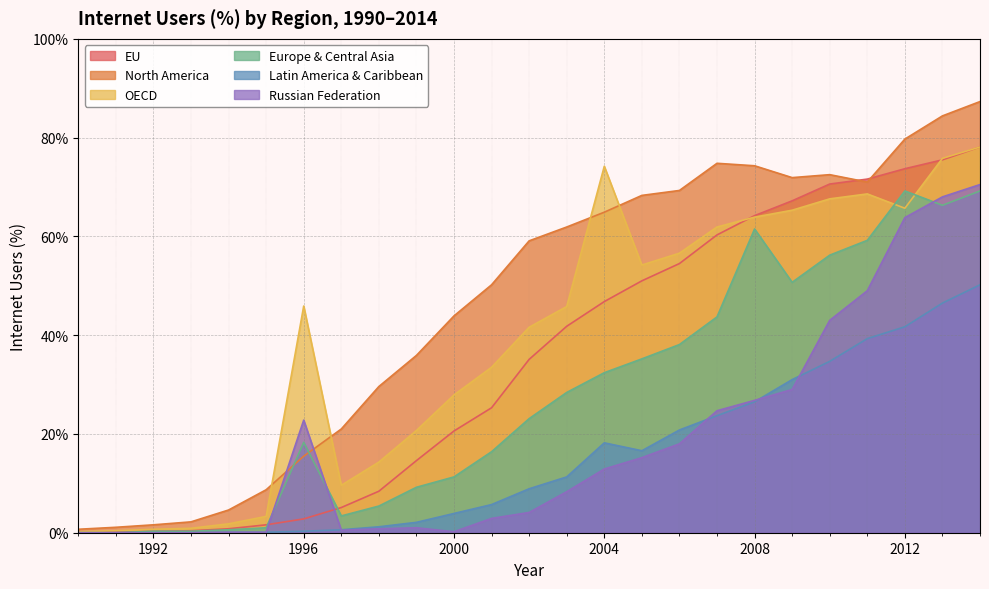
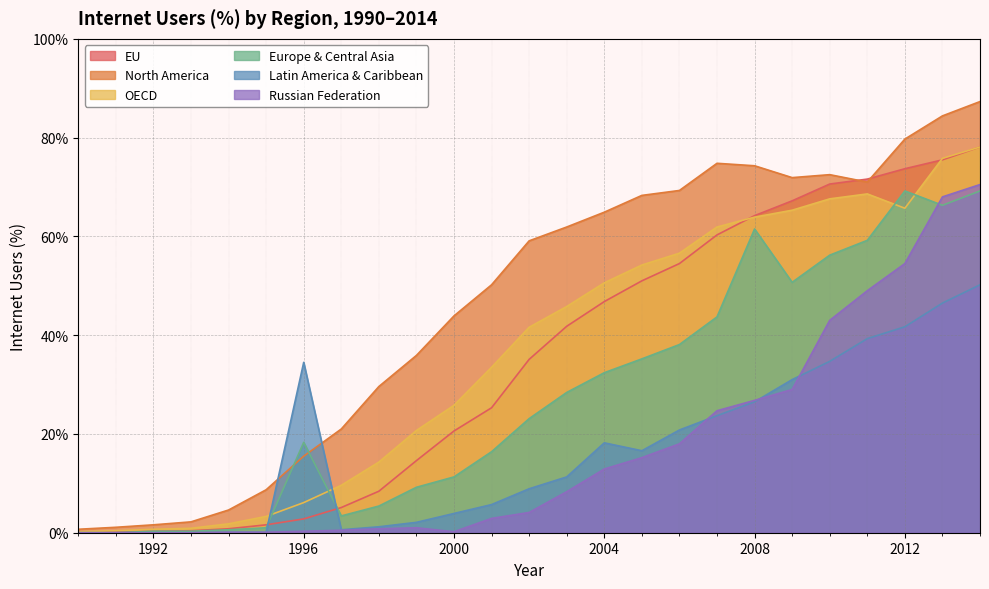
OECD, 1996: 46% -> 6%
Latin America & Caribbean, 1996: 0% -> 35%
Russian Federation, 1996: 23% -> 0%
OECD, 2000: 28% -> 26%
OECD, 2004: 74% -> 51%
Russian Federation, 2012: 64% -> 55%
